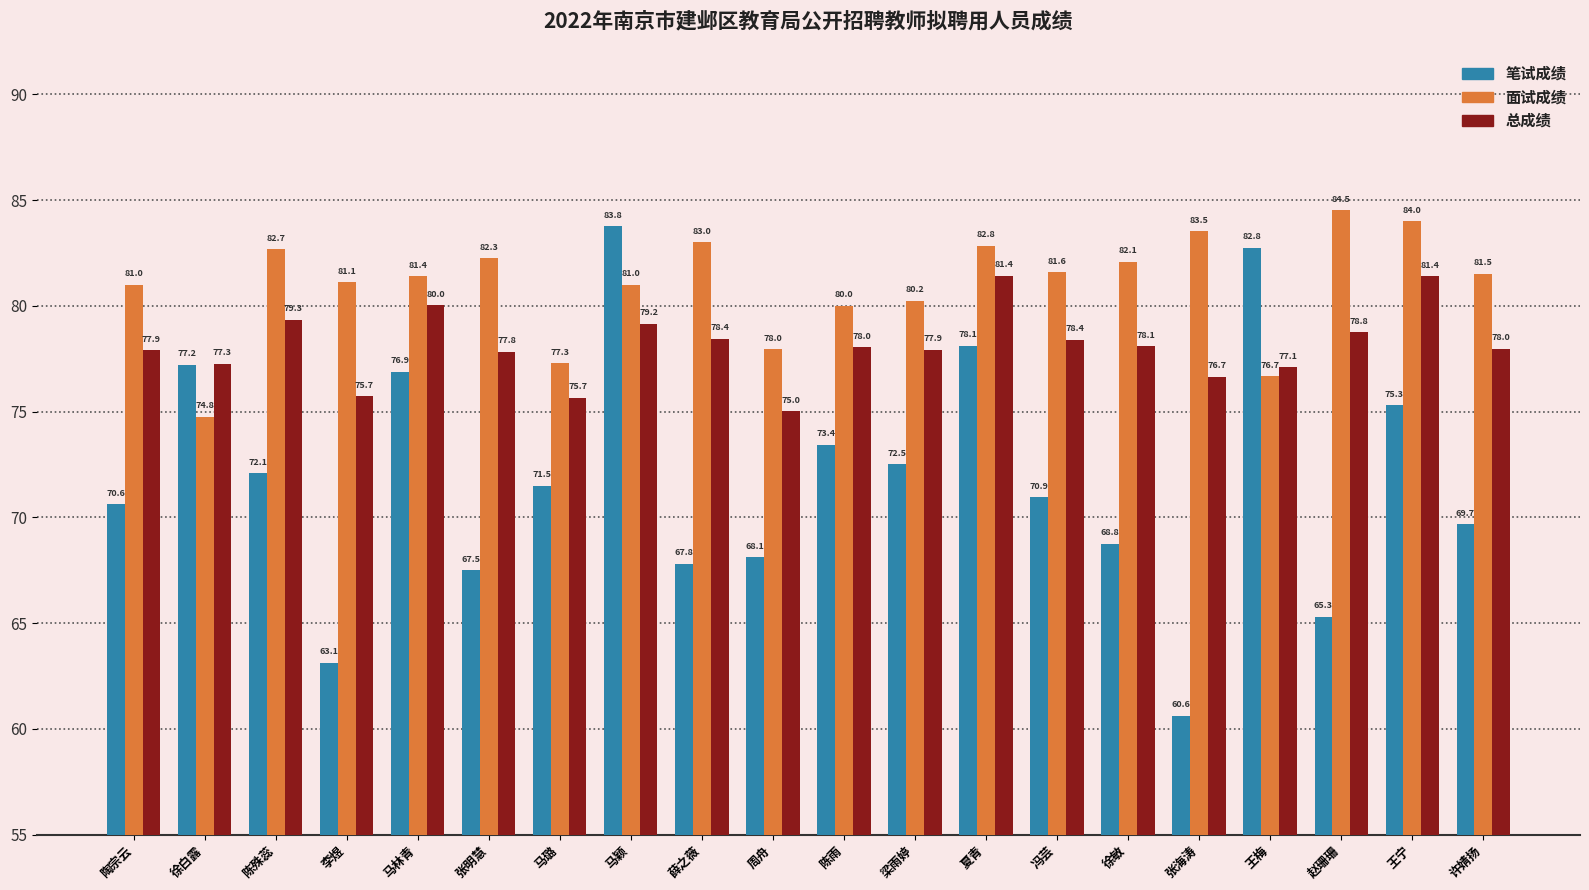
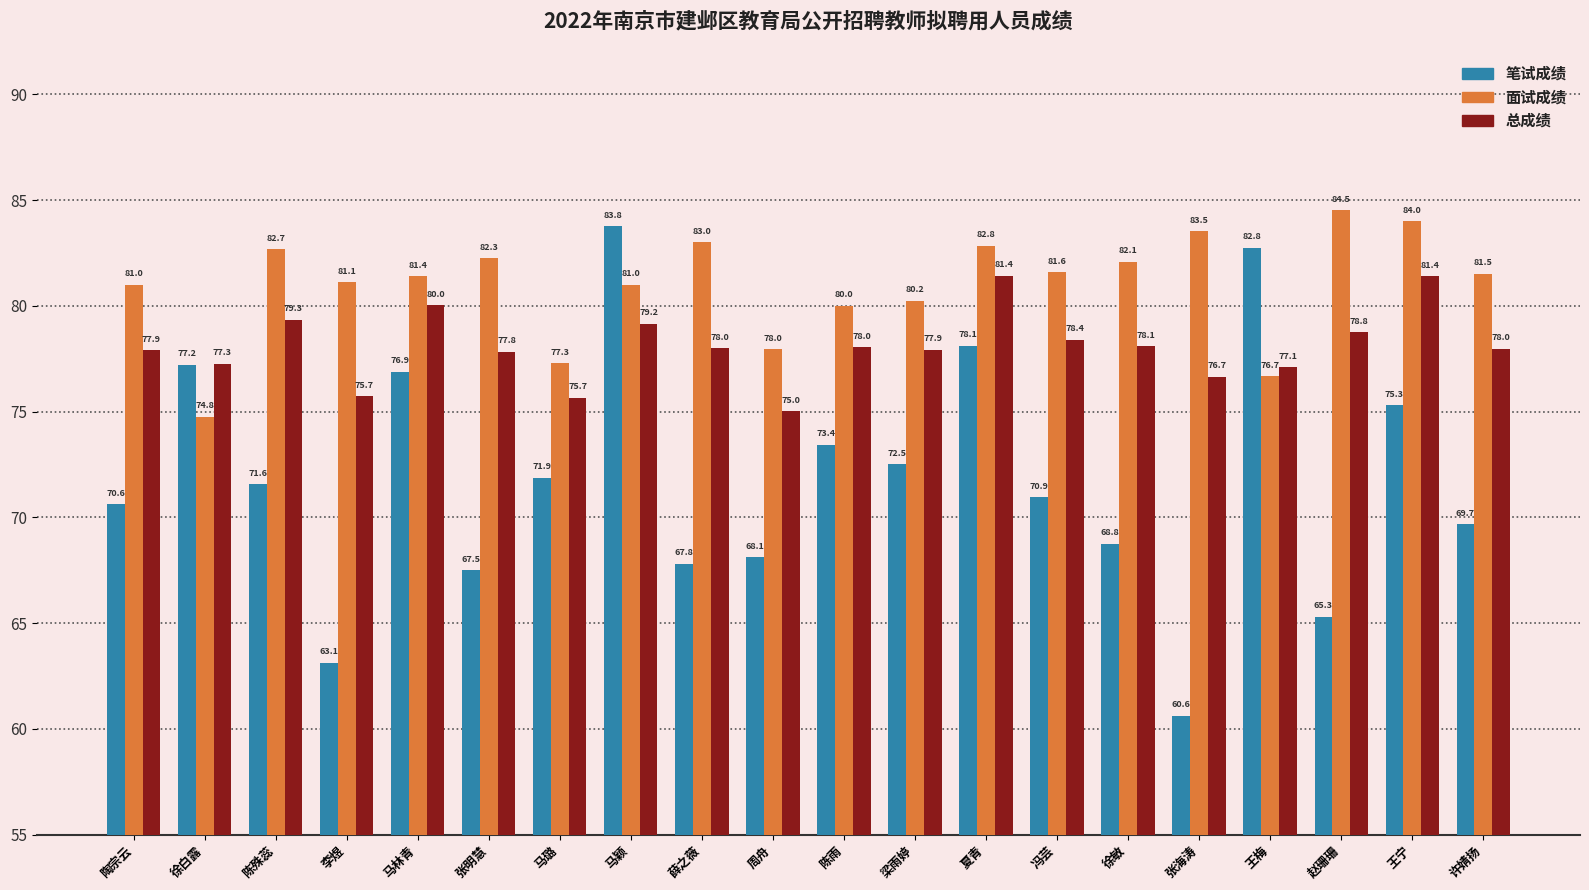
笔试成绩, 陈殊蕊: 72.1 -> 71.6
笔试成绩, 马璐: 71.5 -> 71.9
总成绩, 薛之薇: 78.4 -> 78.0
